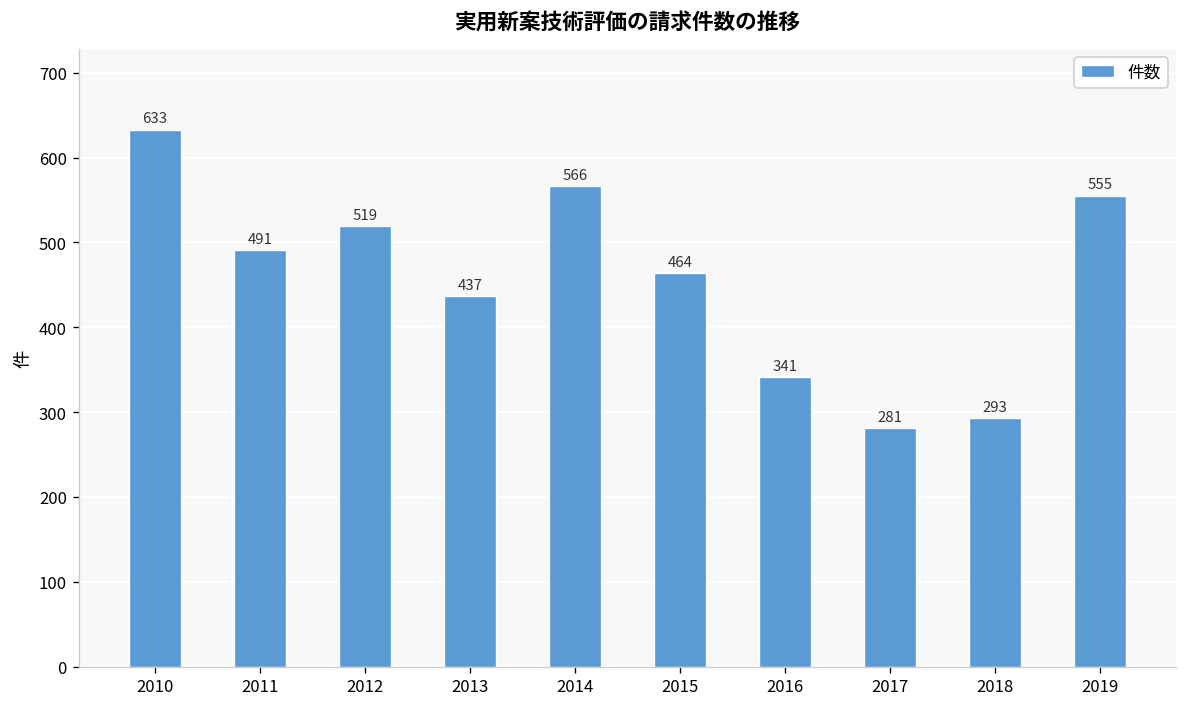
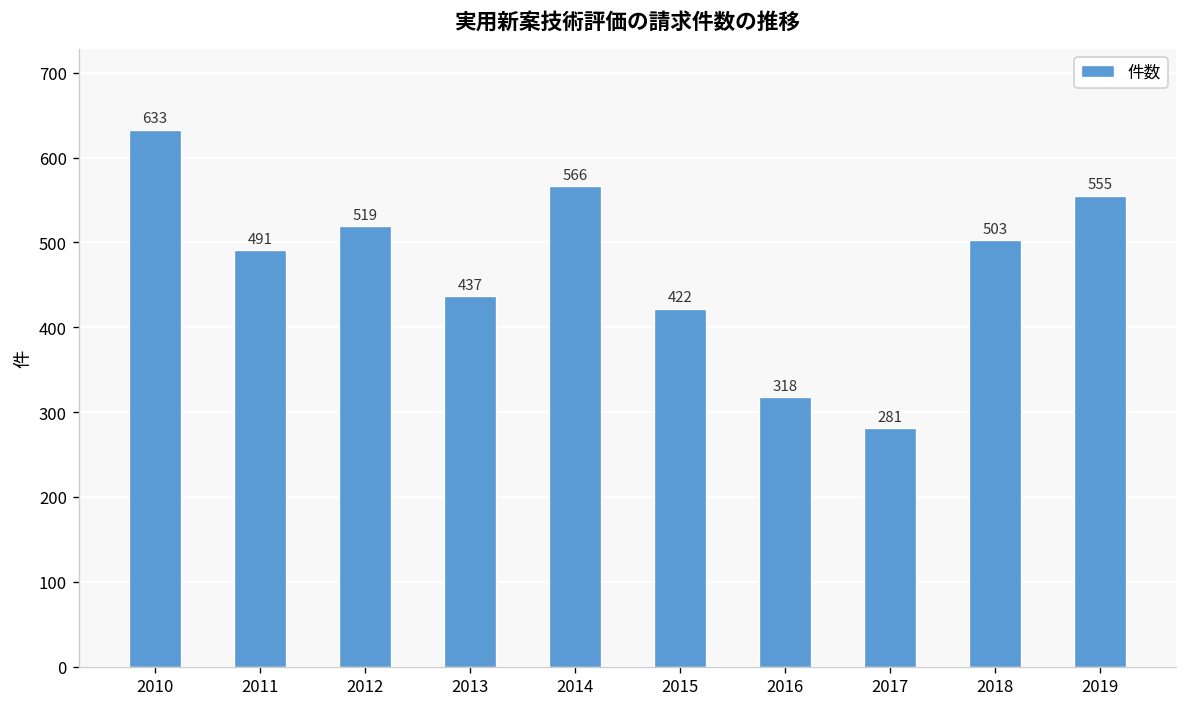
2015: 464 -> 422
2016: 341 -> 318
2018: 293 -> 503
